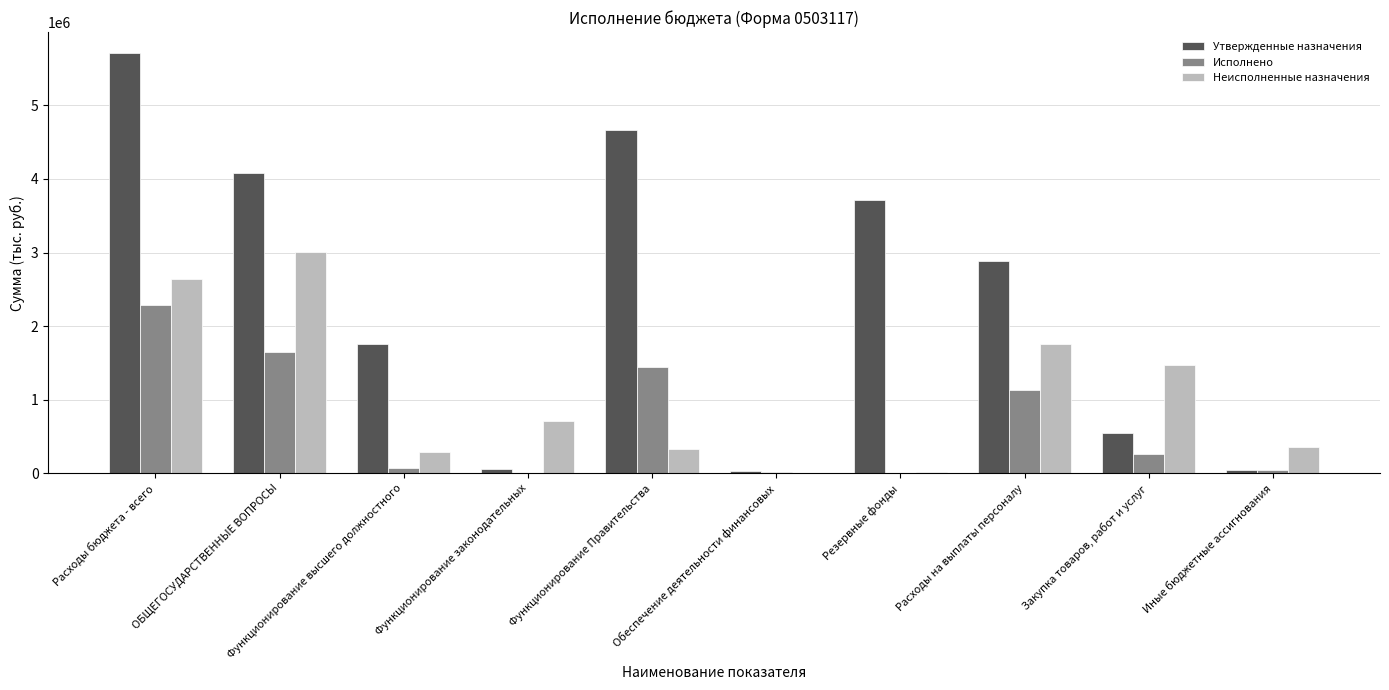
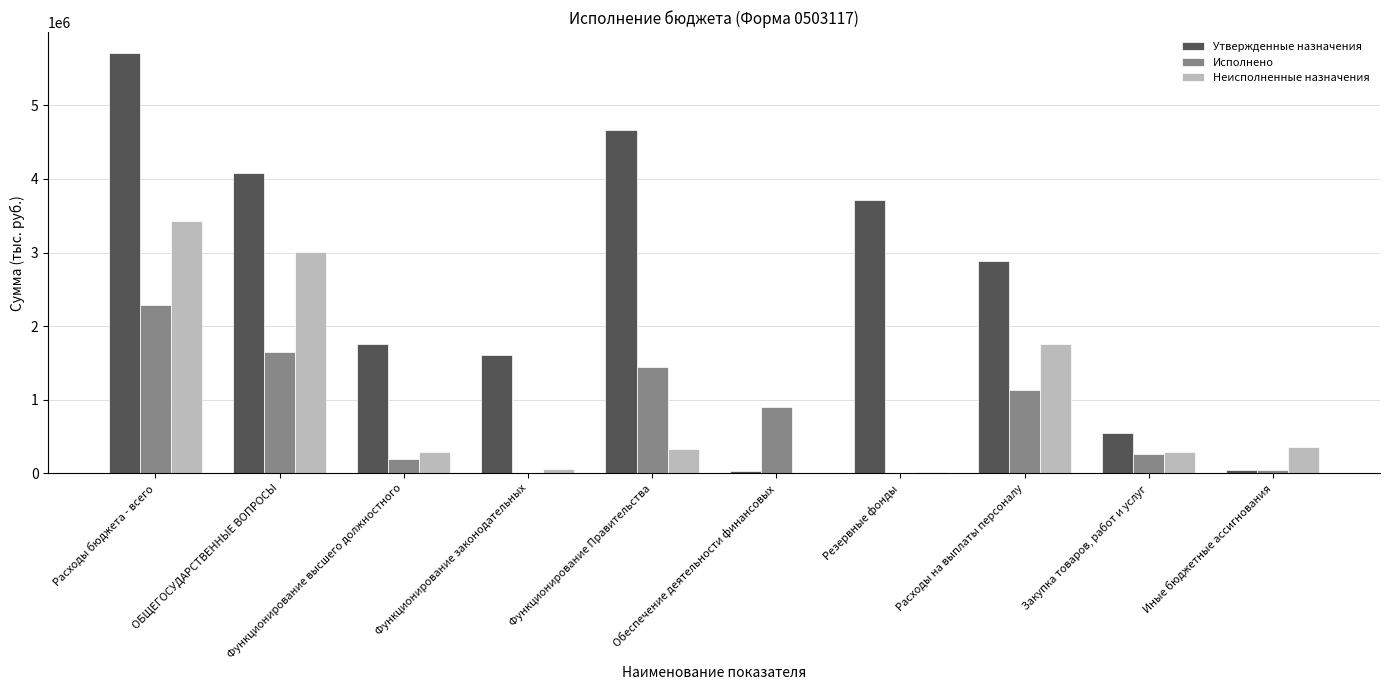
Неисполненные назначения, Расходы бюджета - всего: 2600000 -> 3400000
Исполнено, Функционирование высшего должностного: 100000 -> 200000
Утвержденные назначения, Функционирование законодательных: 100000 -> 1600000
Неисполненные назначения, Функционирование законодательных: 700000 -> 100000
Исполнено, Обеспечение деятельности финансовых: 0 -> 900000
Неисполненные назначения, Закупка товаров, работ и услуг: 1500000 -> 300000
